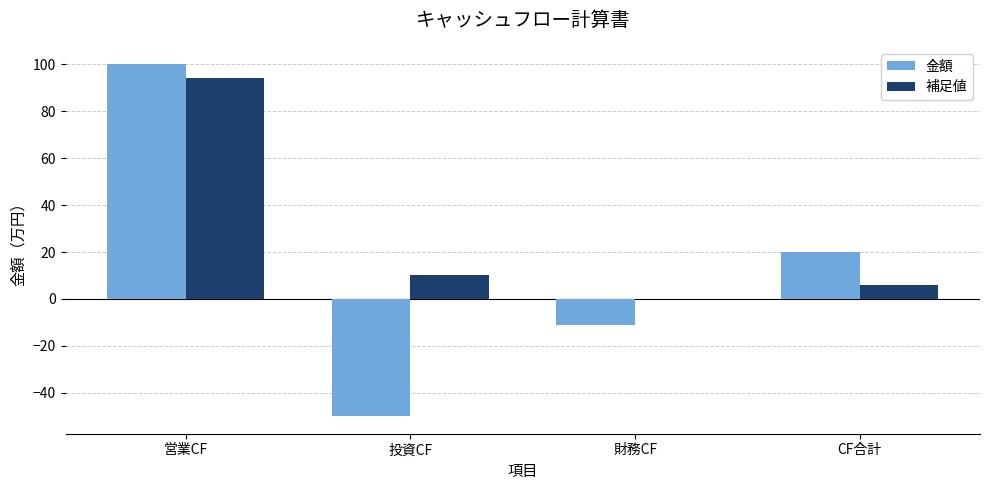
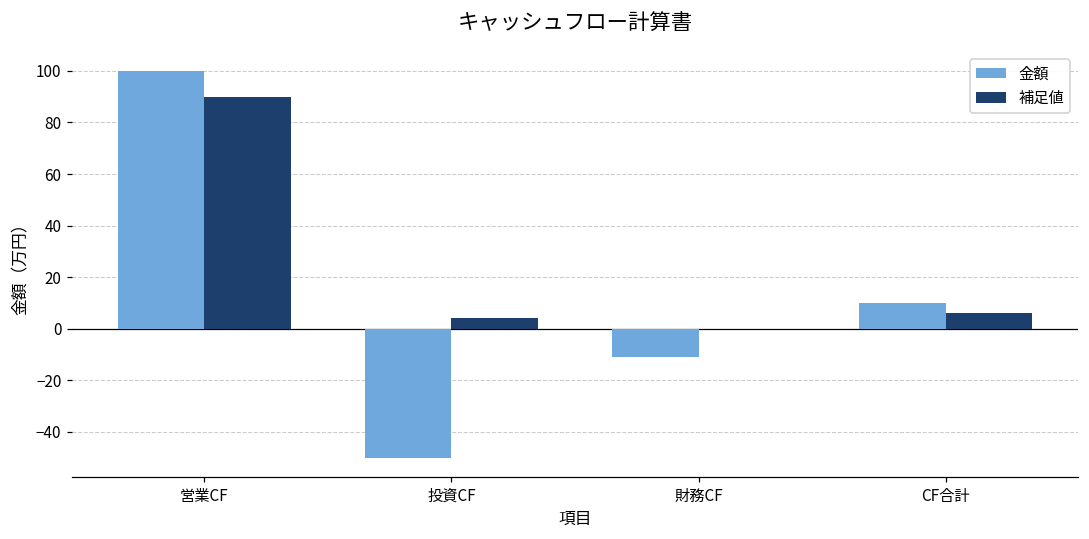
補足値, 営業CF: 94 -> 90
補足値, 投資CF: 10 -> 4
金額, CF合計: 20 -> 10
